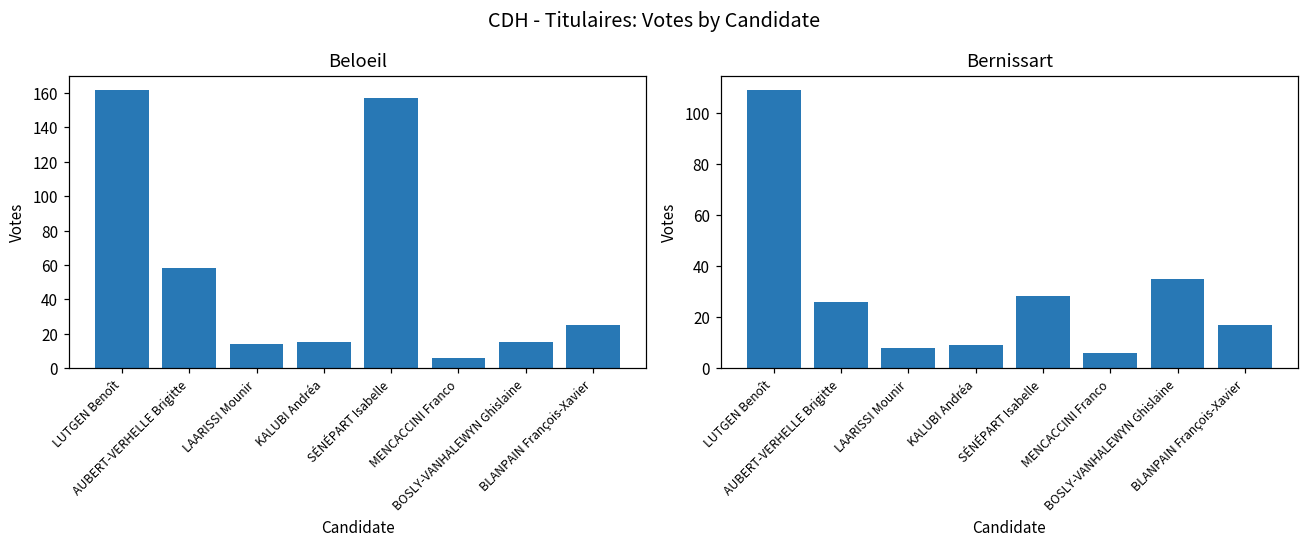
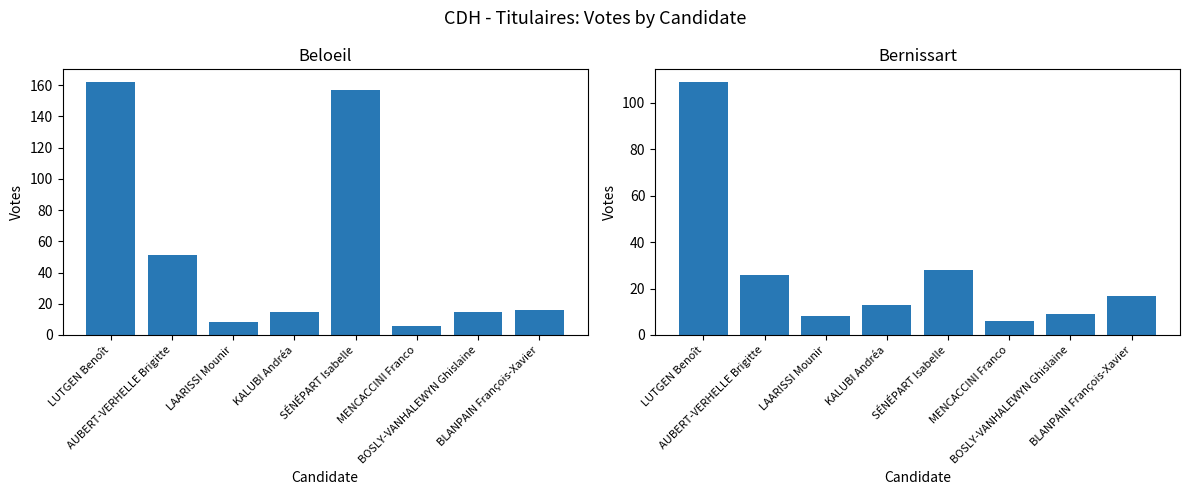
Beloeil, AUBERT-VERHELLE Brigitte: 58 -> 51
Beloeil, LAARISSI Mounir: 14 -> 8
Beloeil, BLANPAIN François-Xavier: 25 -> 16
Bernissart, KALUBI Andréa: 9 -> 13
Bernissart, BOSLY-VANHALEWYN Ghislaine: 35 -> 9
